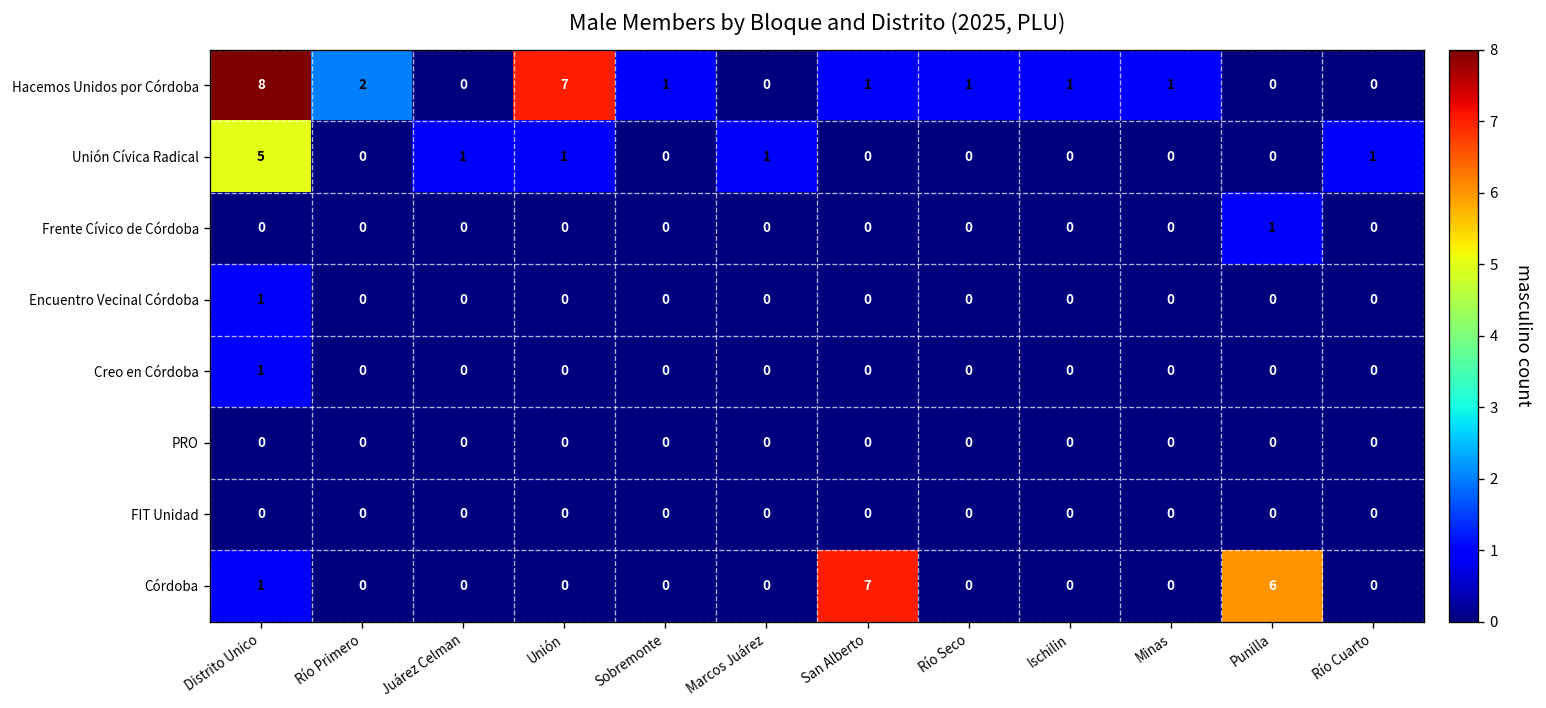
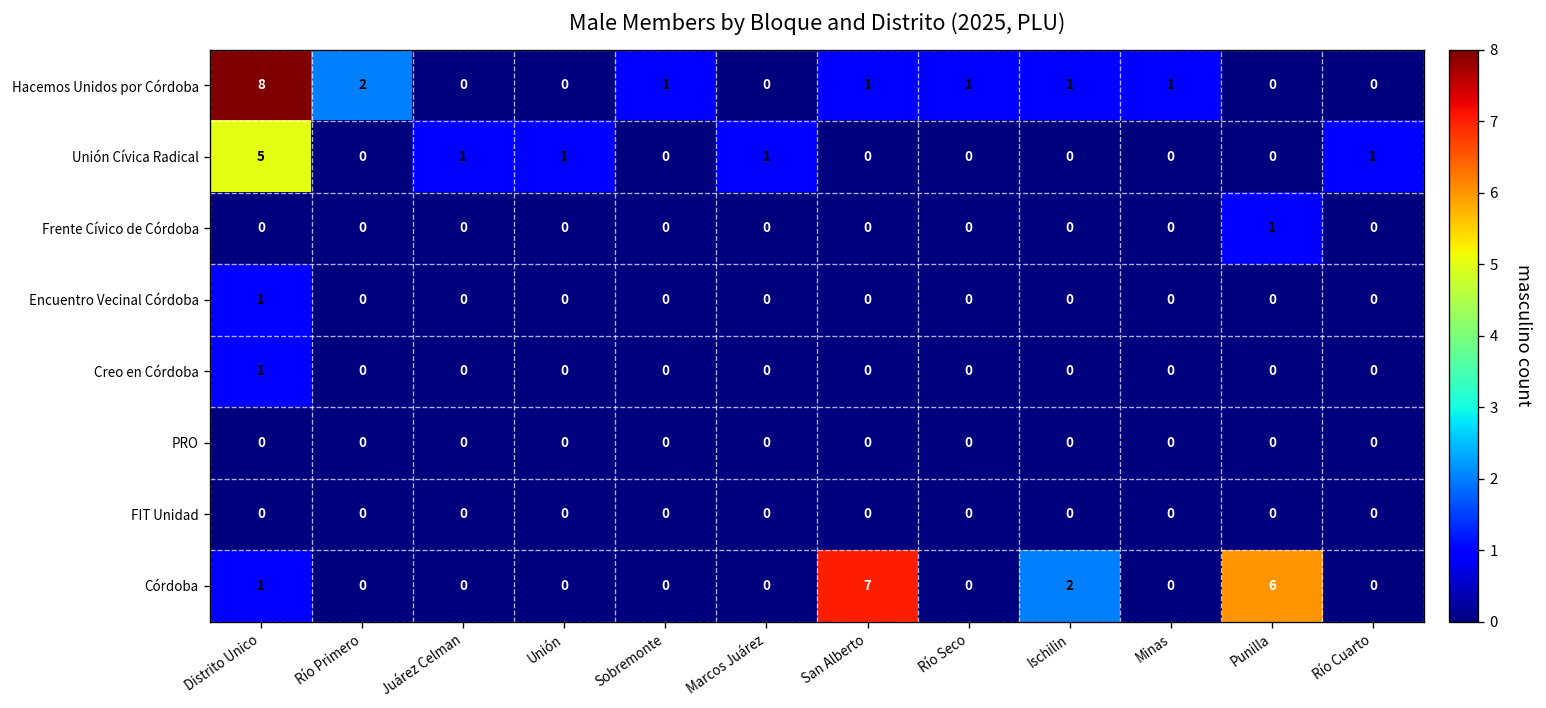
Hacemos Unidos por Córdoba, Unión: 7 -> 0
Córdoba, Ischilin: 0 -> 2
